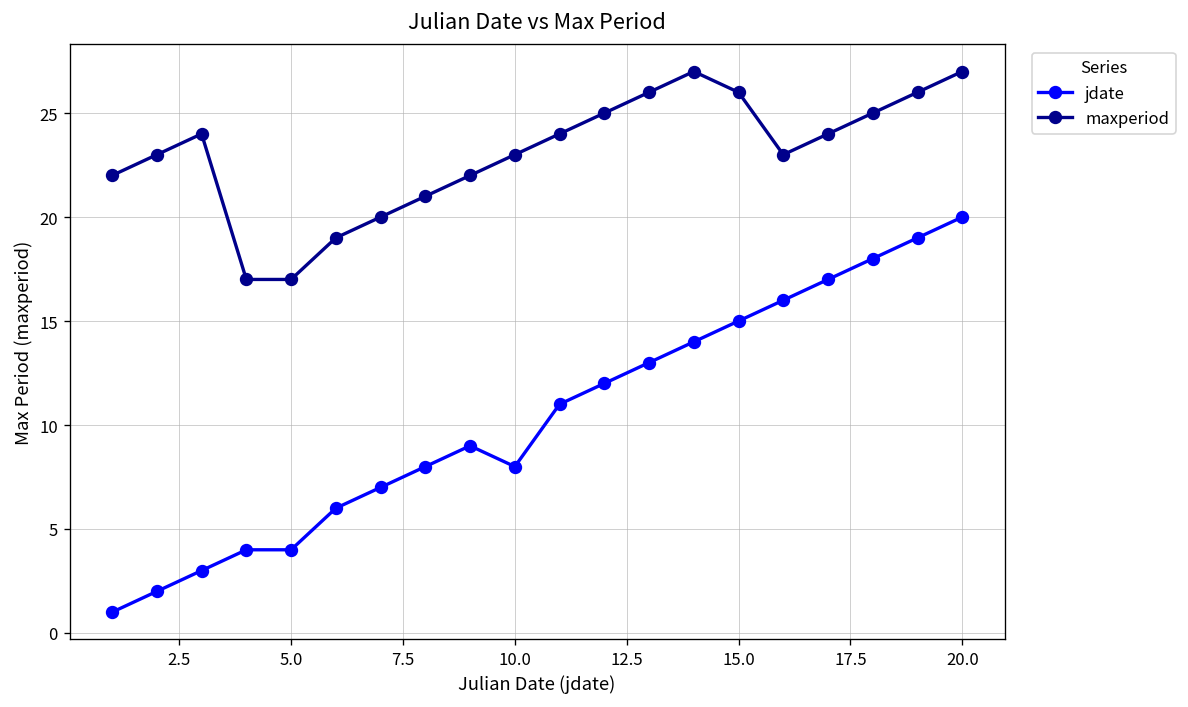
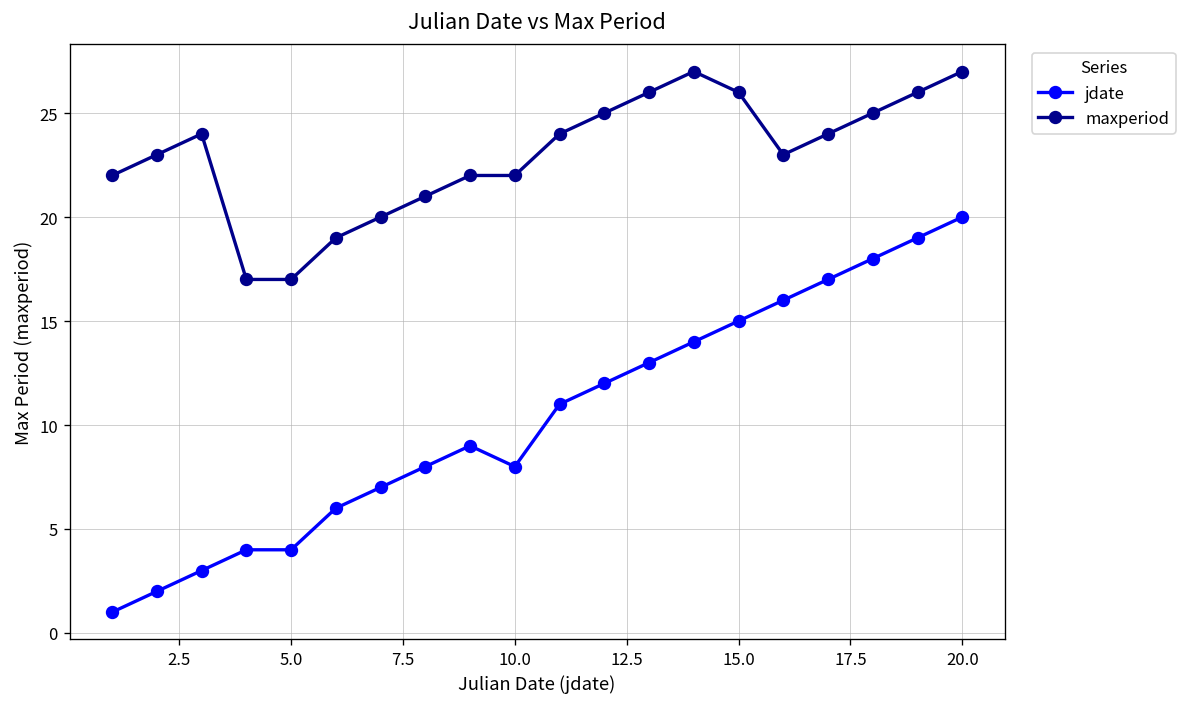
maxperiod, 10.0: 23 -> 22
